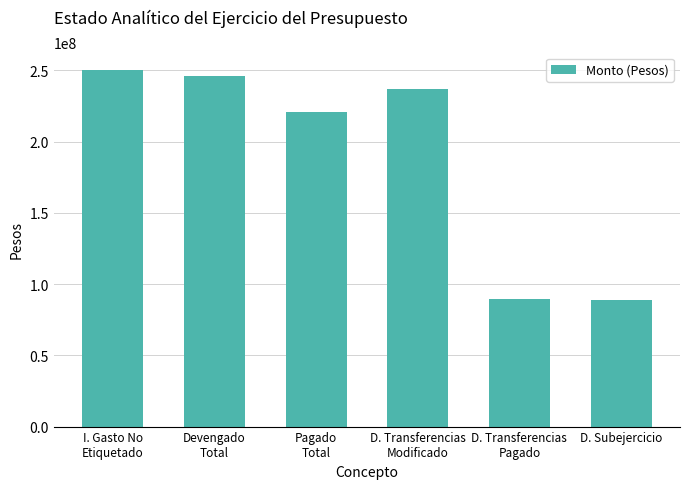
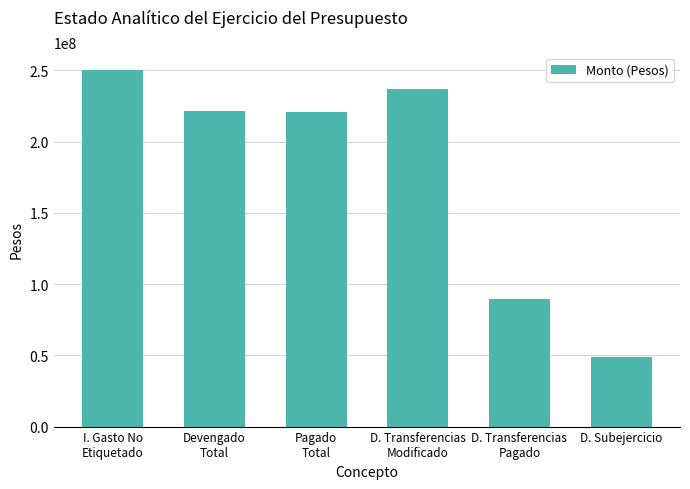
Devengado Total: 246000000 -> 221000000
D. Subejercicio: 89000000 -> 49000000
